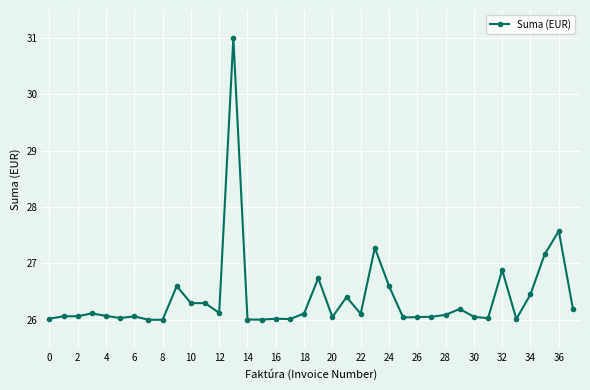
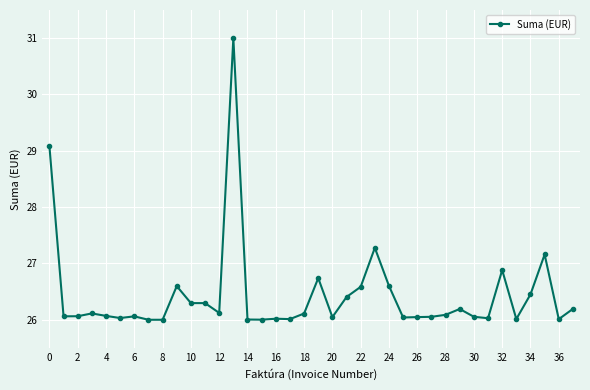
0: 26.0 -> 29.1
22: 26.1 -> 26.6
36: 27.6 -> 26.0
